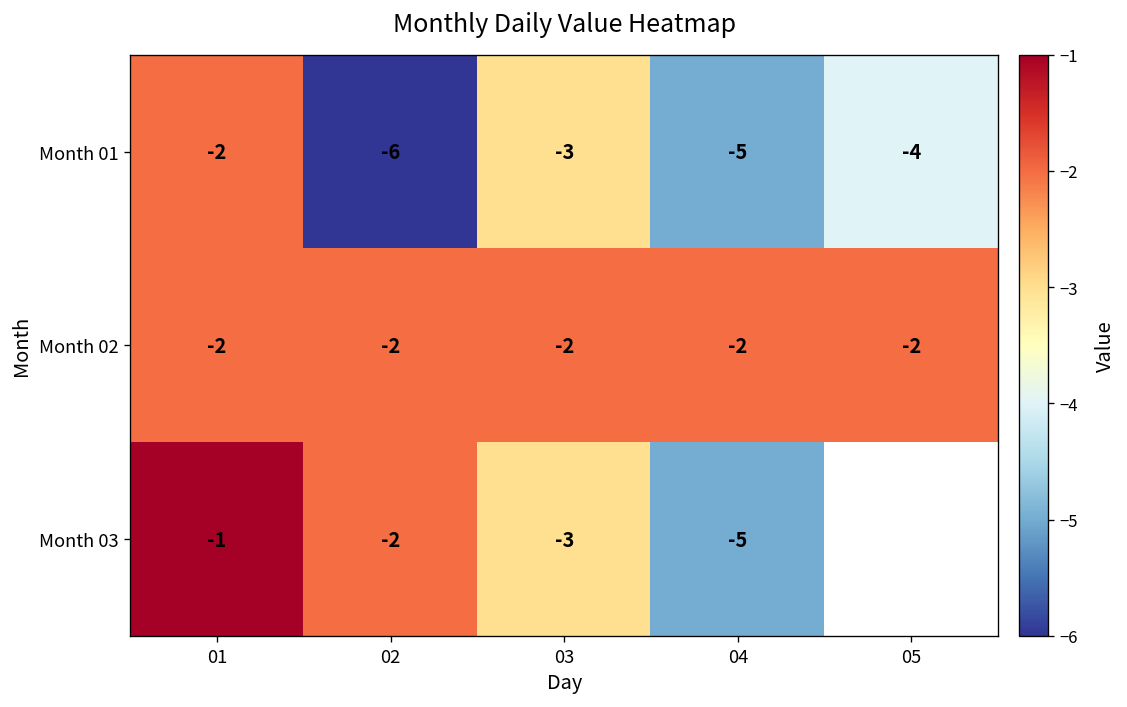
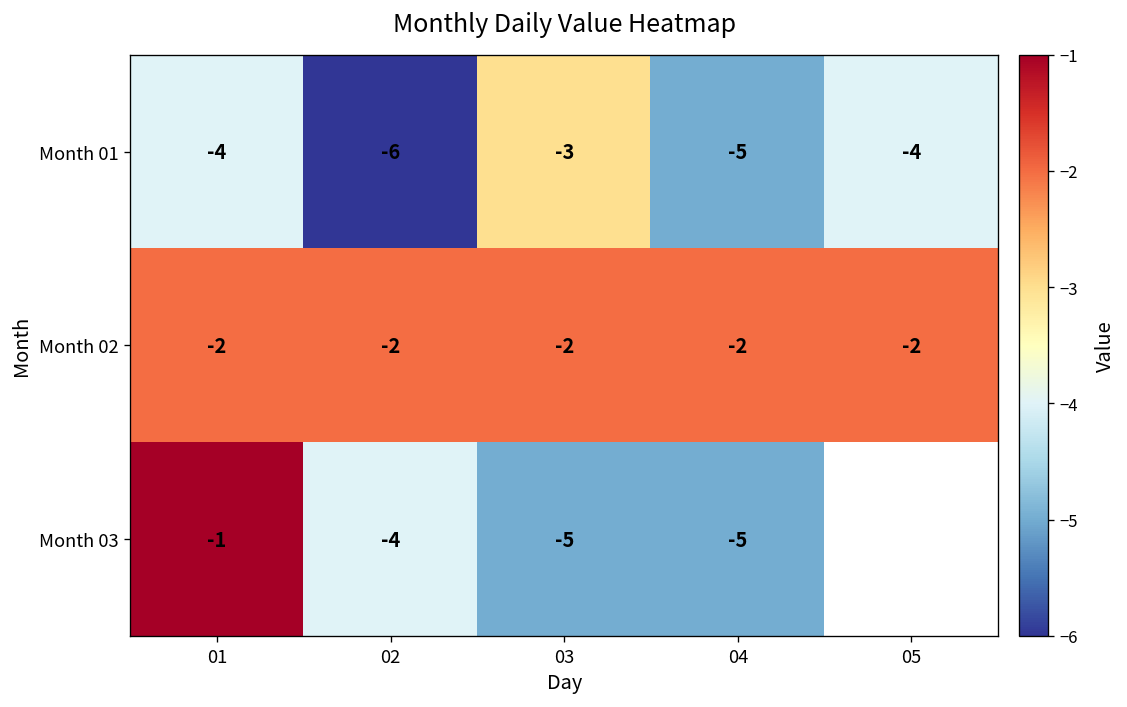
Month 01, 01: -2 -> -4
Month 03, 02: -2 -> -4
Month 03, 03: -3 -> -5
